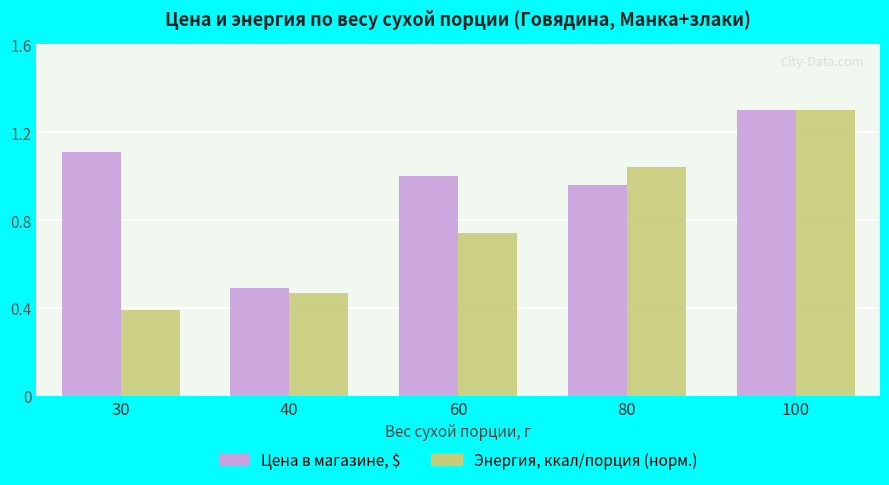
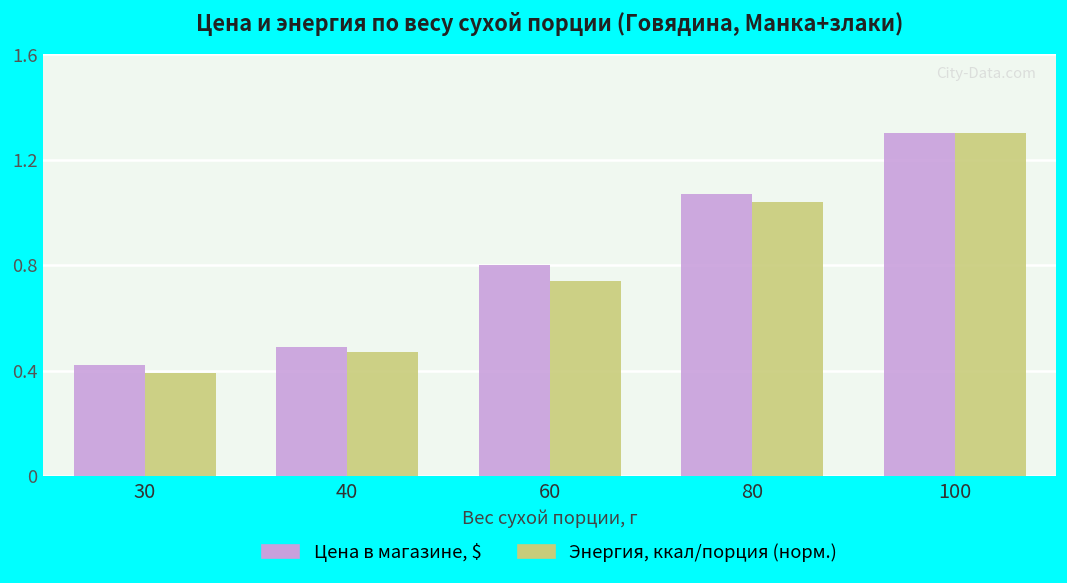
Цена в магазине, $, 30: 1.11 -> 0.42
Цена в магазине, $, 60: 1.0 -> 0.8
Цена в магазине, $, 80: 0.96 -> 1.07
